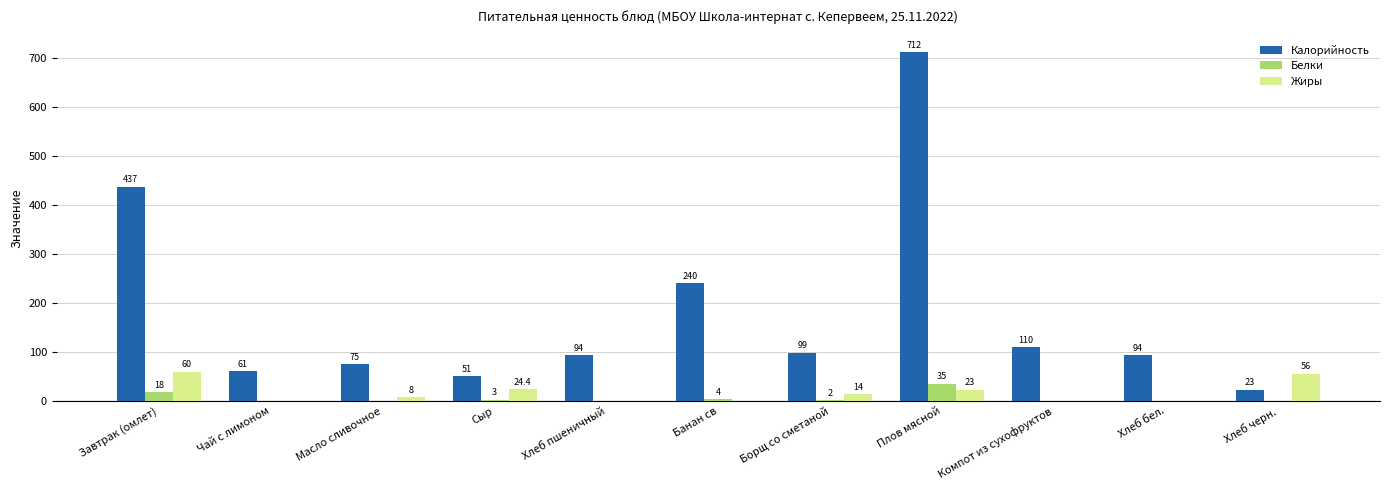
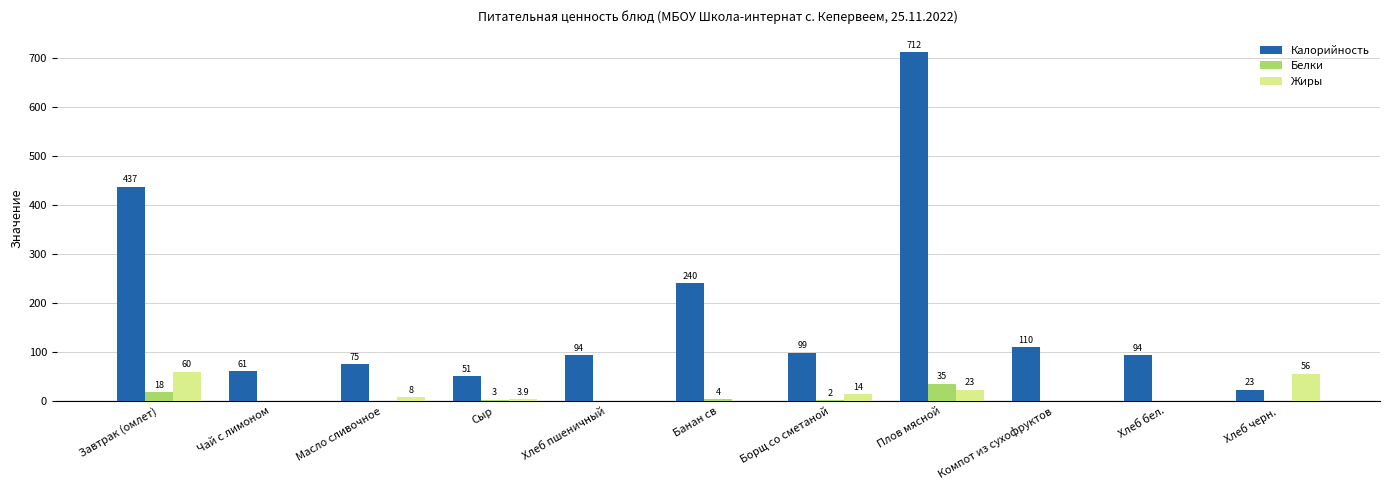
Жиры, Сыр: 24.4 -> 3.9
